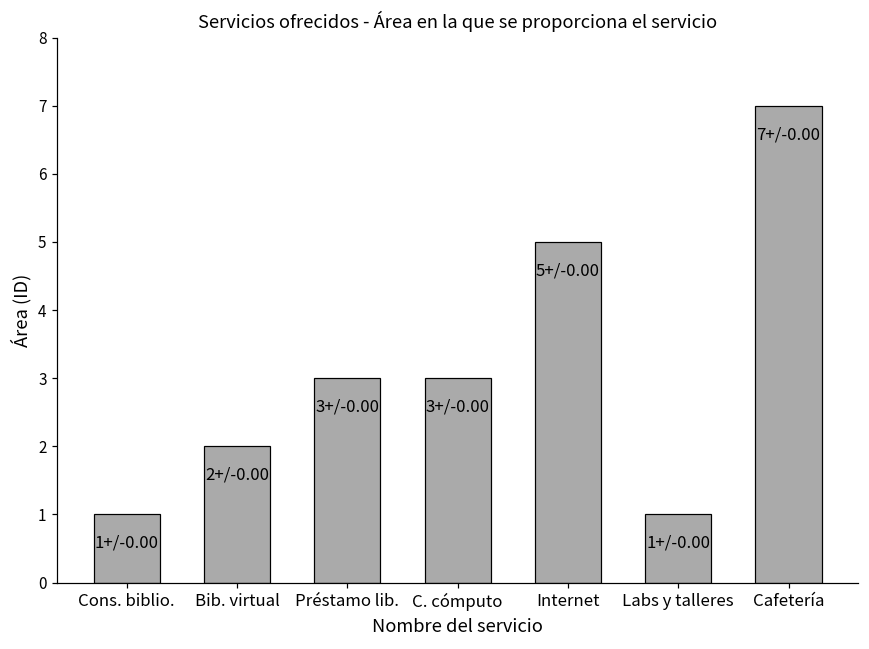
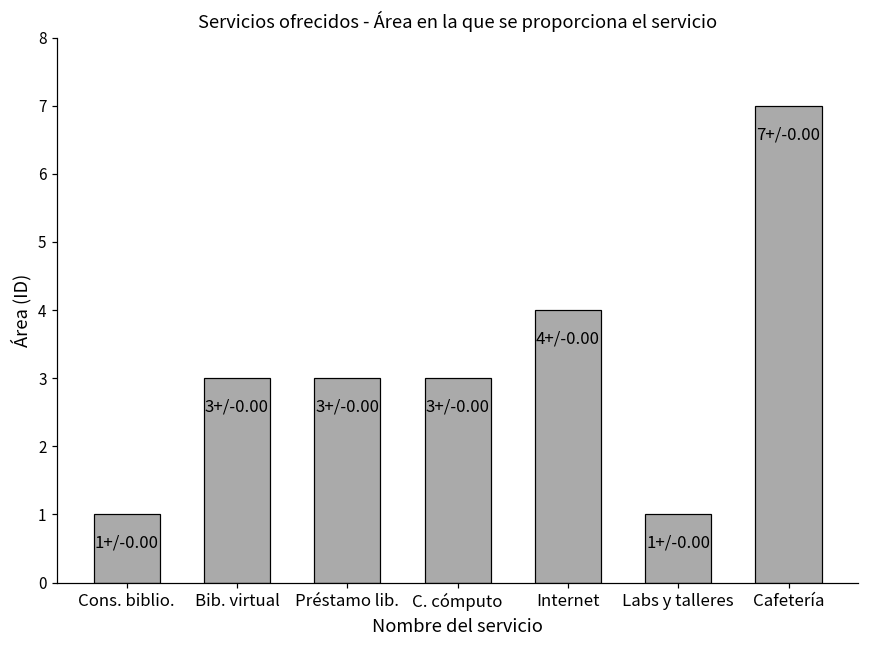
Bib. virtual: 2+/ -> 3+/
Internet: 5+/ -> 4+/
